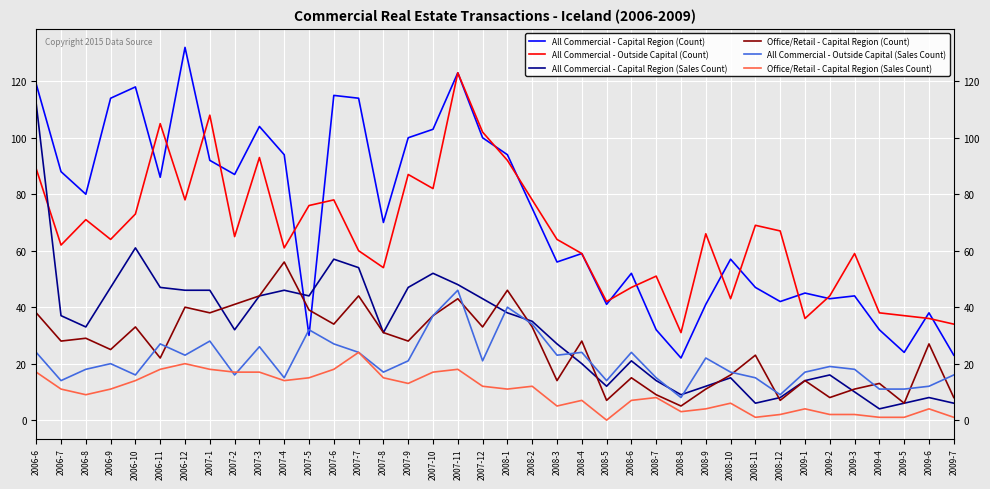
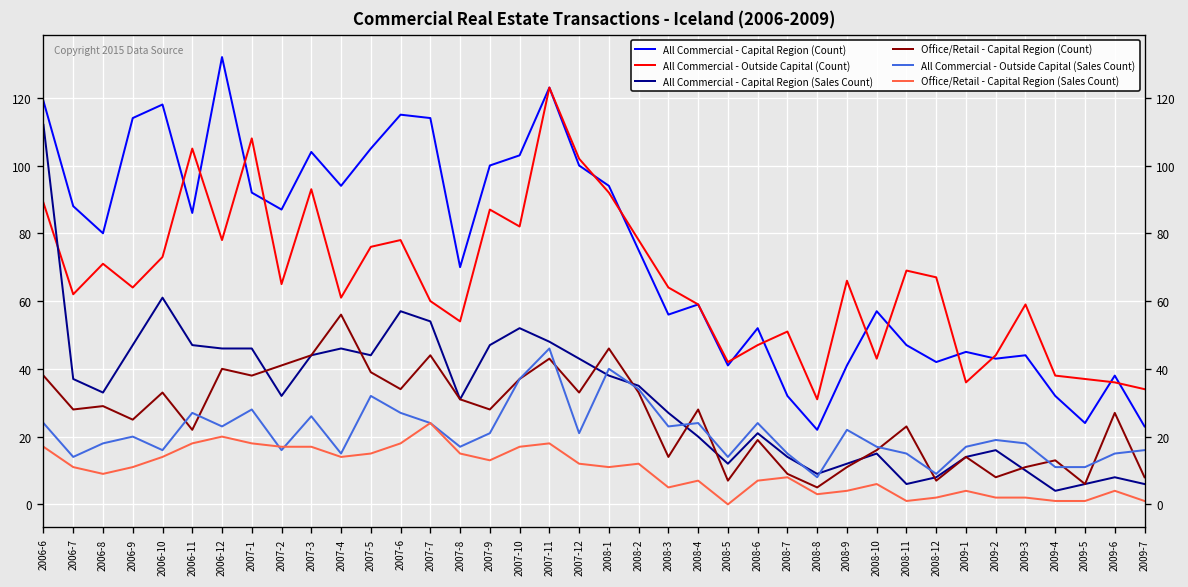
All Commercial - Capital Region (Count), 2007-5: 30 -> 105
Office/Retail - Capital Region (Count), 2008-6: 15 -> 19
All Commercial - Outside Capital (Sales Count), 2009-6: 12 -> 15
